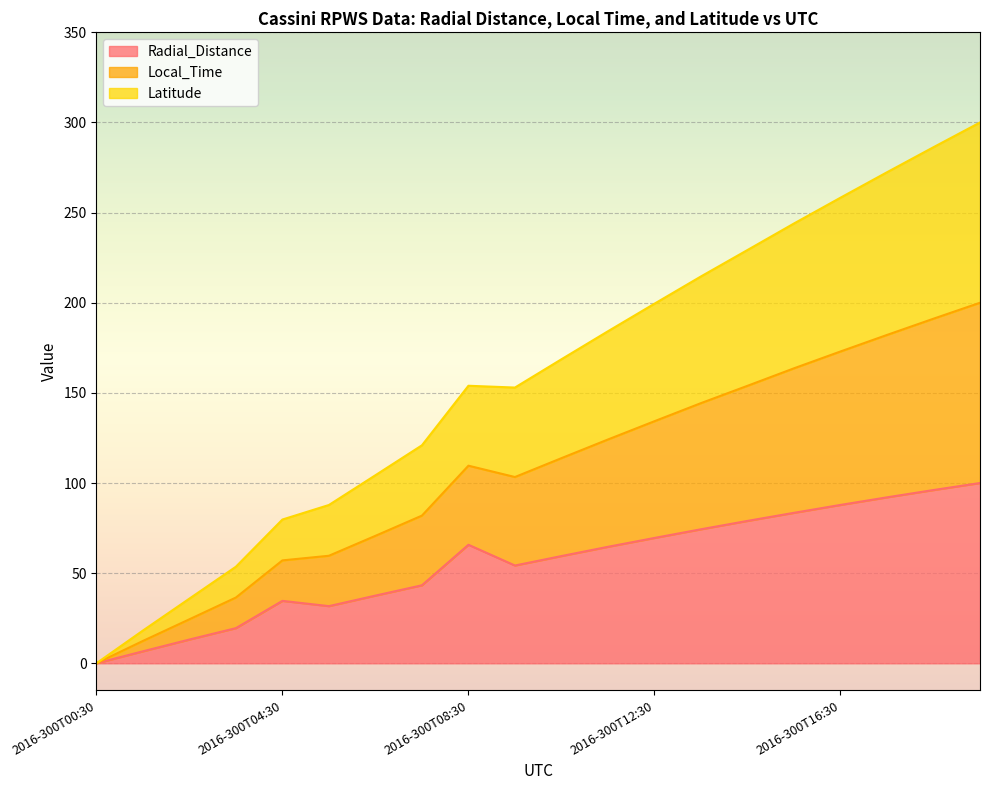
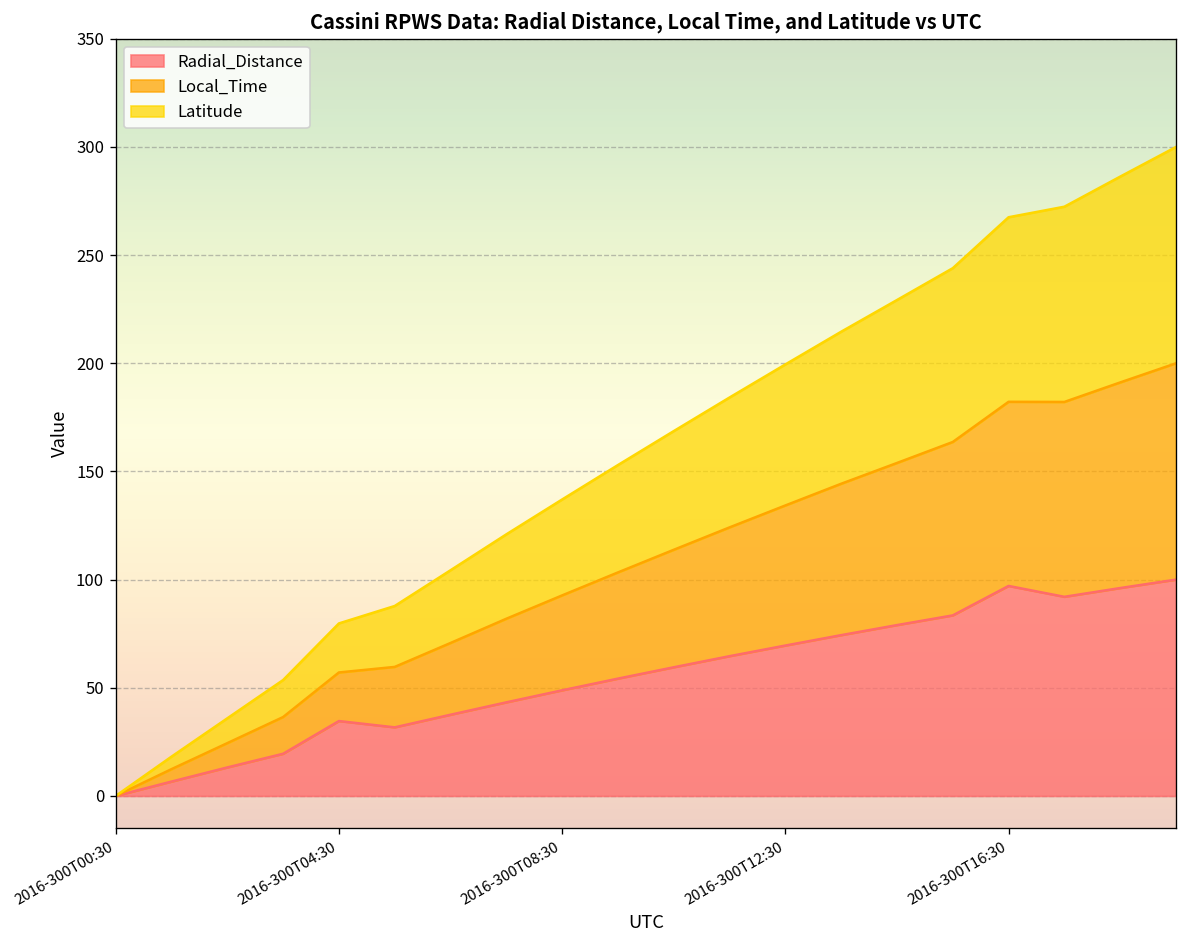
Radial_Distance, 2016-300T08:30: 66 -> 49
Radial_Distance, 2016-300T16:30: 88 -> 97
